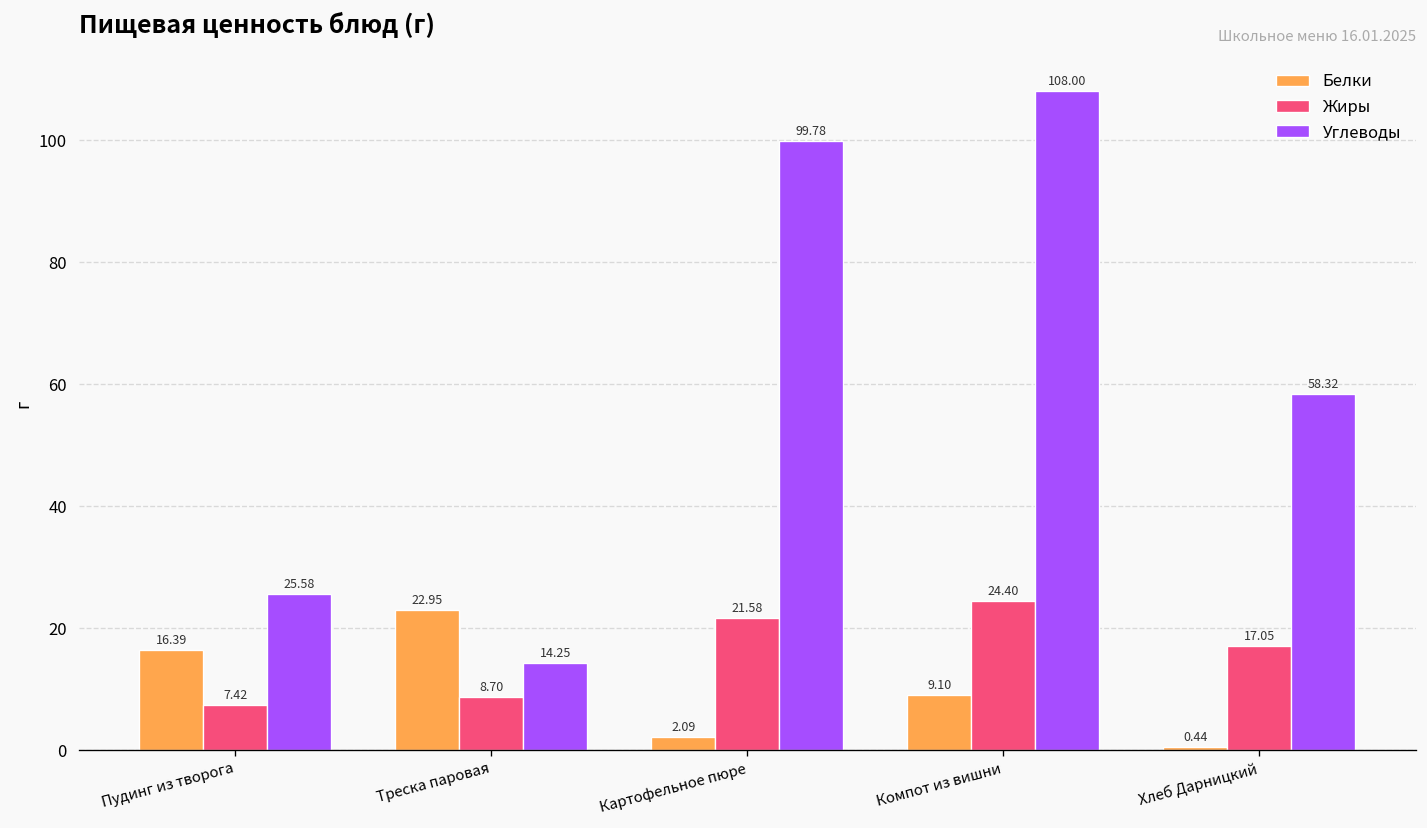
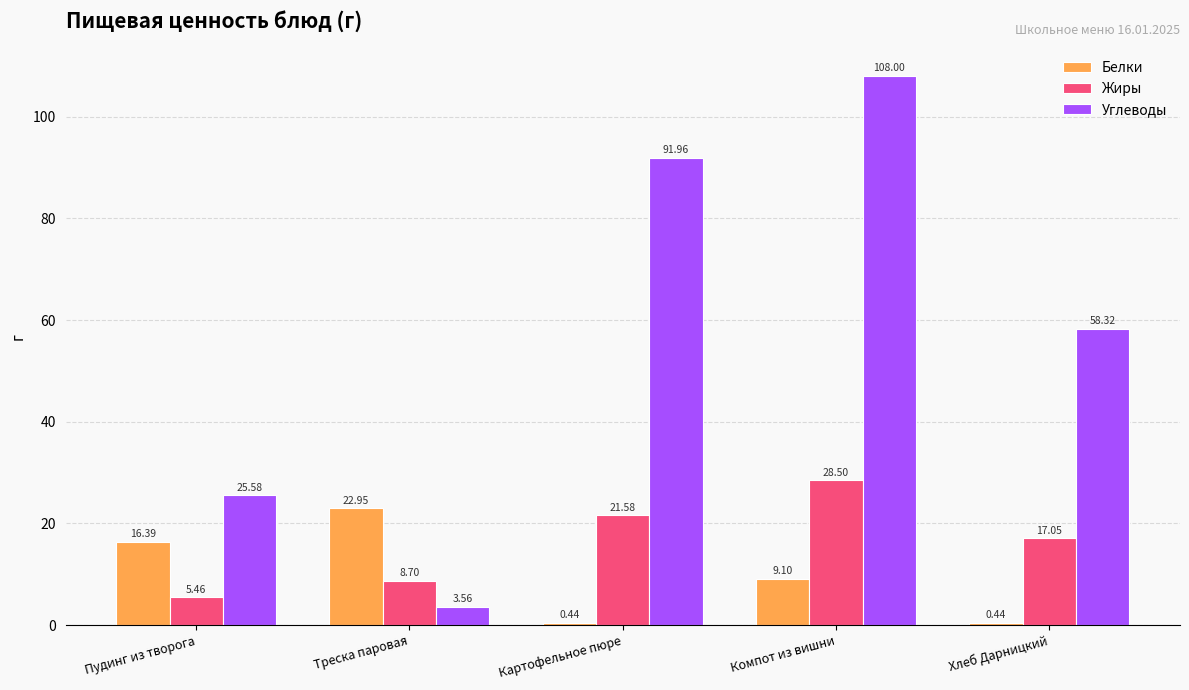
Жиры, Пудинг из творога: 7.42 -> 5.46
Углеводы, Треска паровая: 14.25 -> 3.56
Белки, Картофельное пюре: 2.09 -> 0.44
Углеводы, Картофельное пюре: 99.78 -> 91.96
Жиры, Компот из вишни: 24.40 -> 28.50
